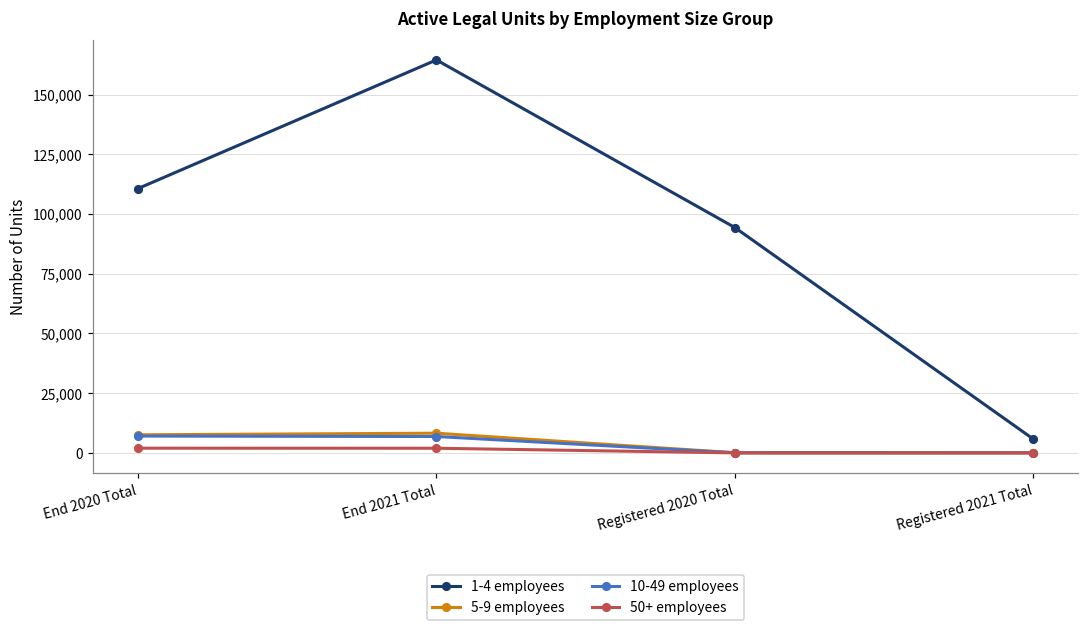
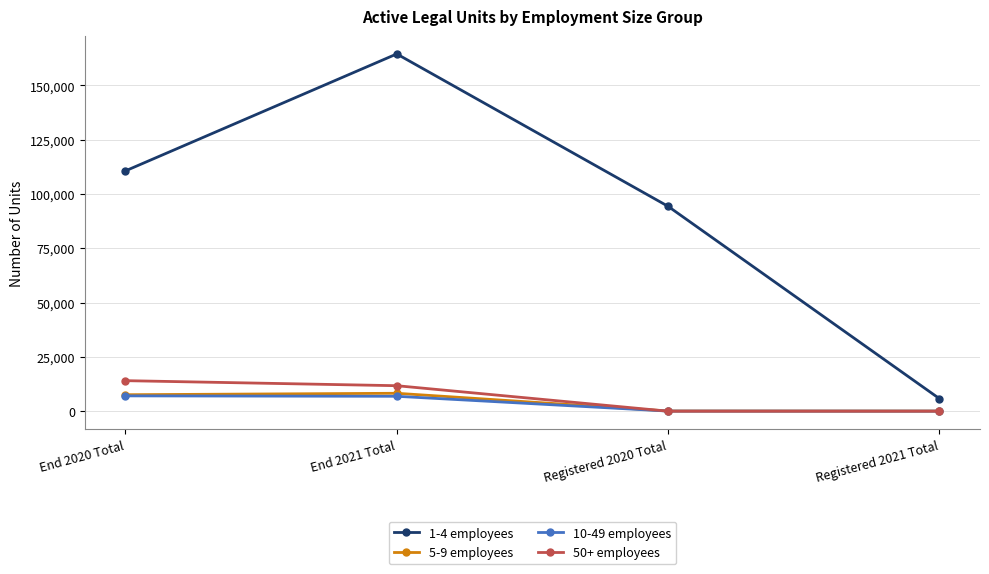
50+ employees, End 2020 Total: 2,000 -> 14,000
50+ employees, End 2021 Total: 2,000 -> 12,000
